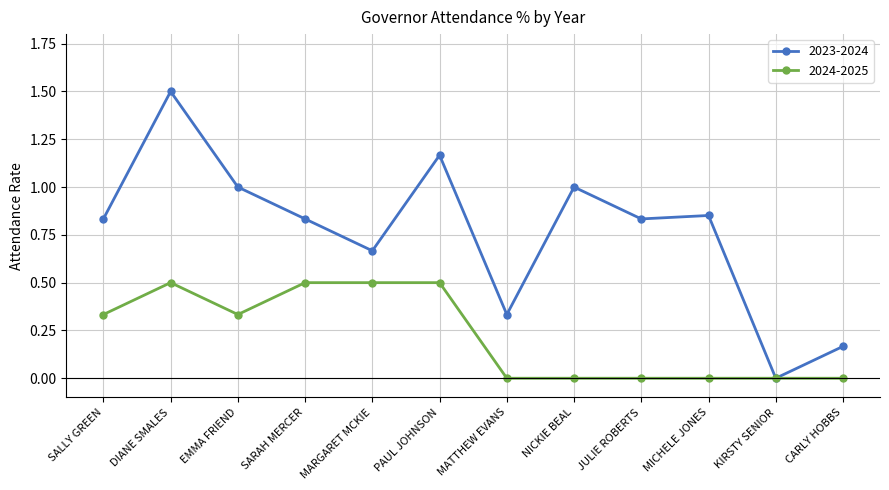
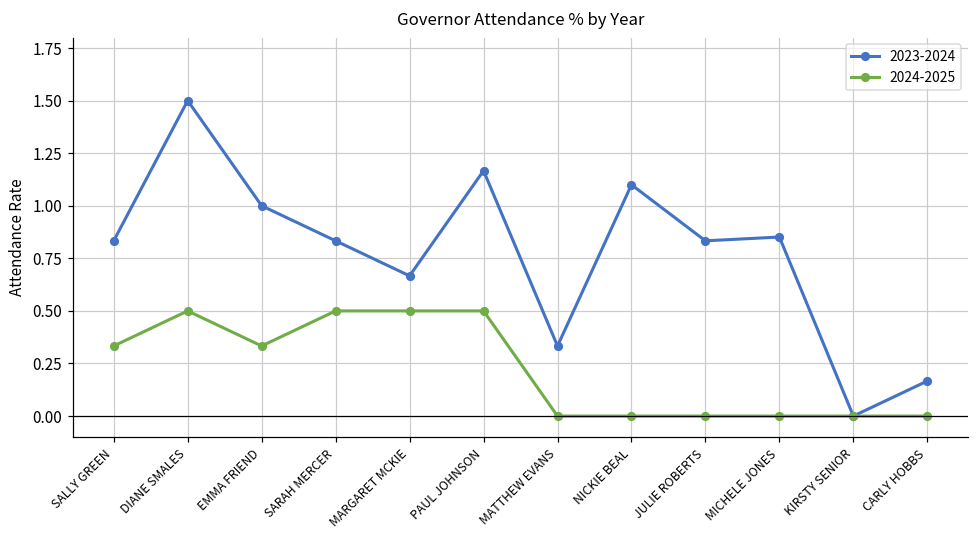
2023-2024, NICKIE BEAL: 1.0 -> 1.1
